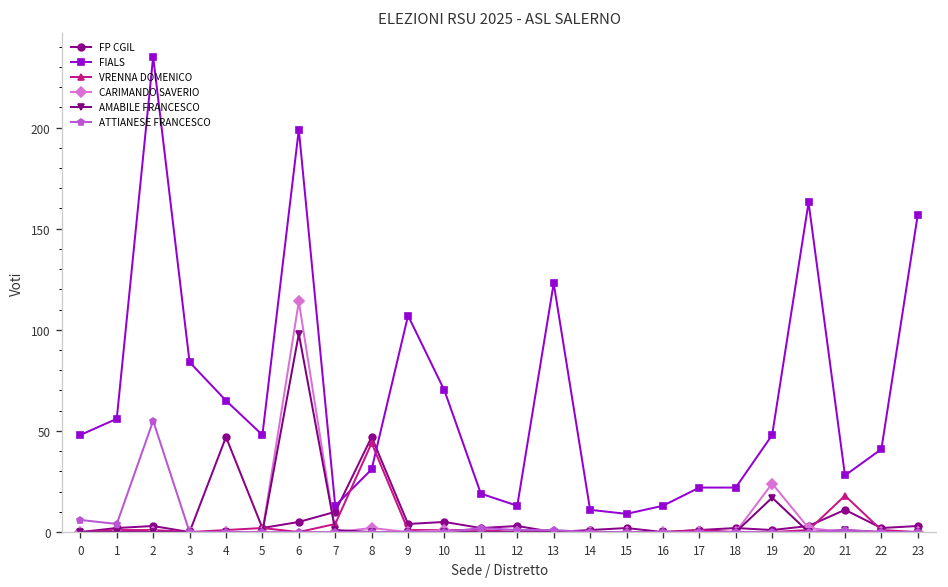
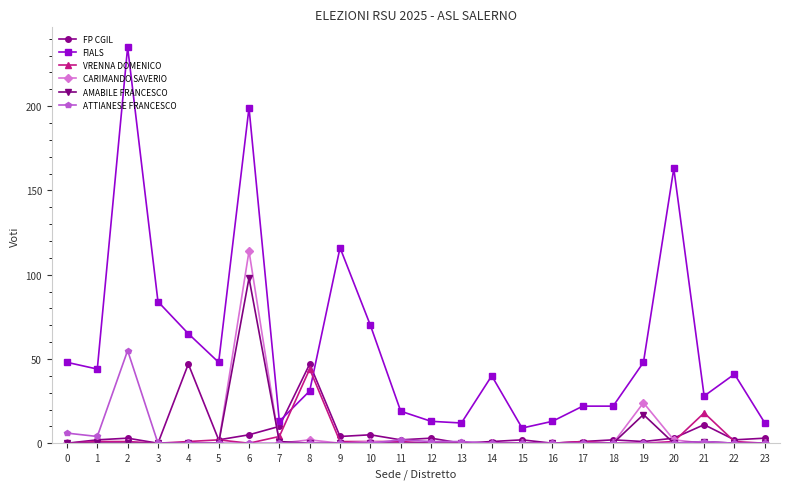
FIALS, 1: 56 -> 44
FIALS, 9: 107 -> 116
FIALS, 13: 123 -> 12
FIALS, 14: 11 -> 40
FIALS, 23: 157 -> 12
